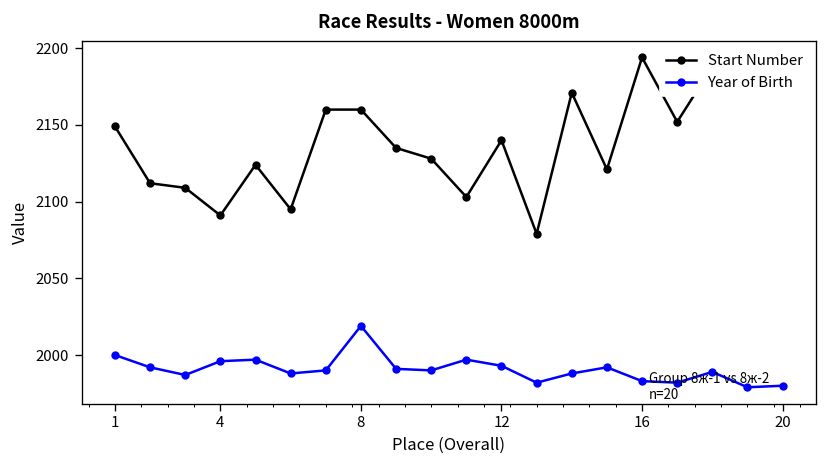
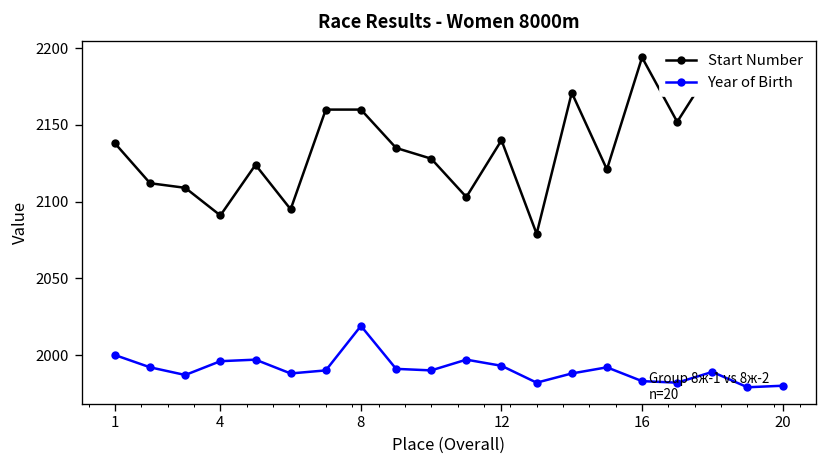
Start Number, 1: 2149 -> 2138
